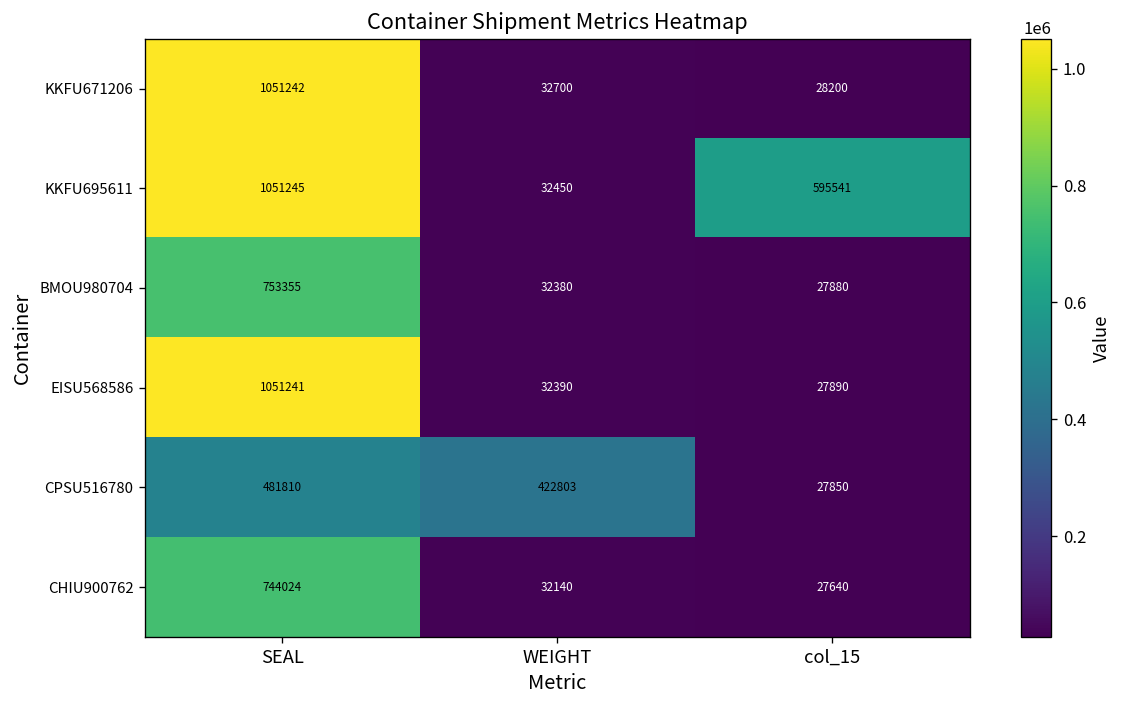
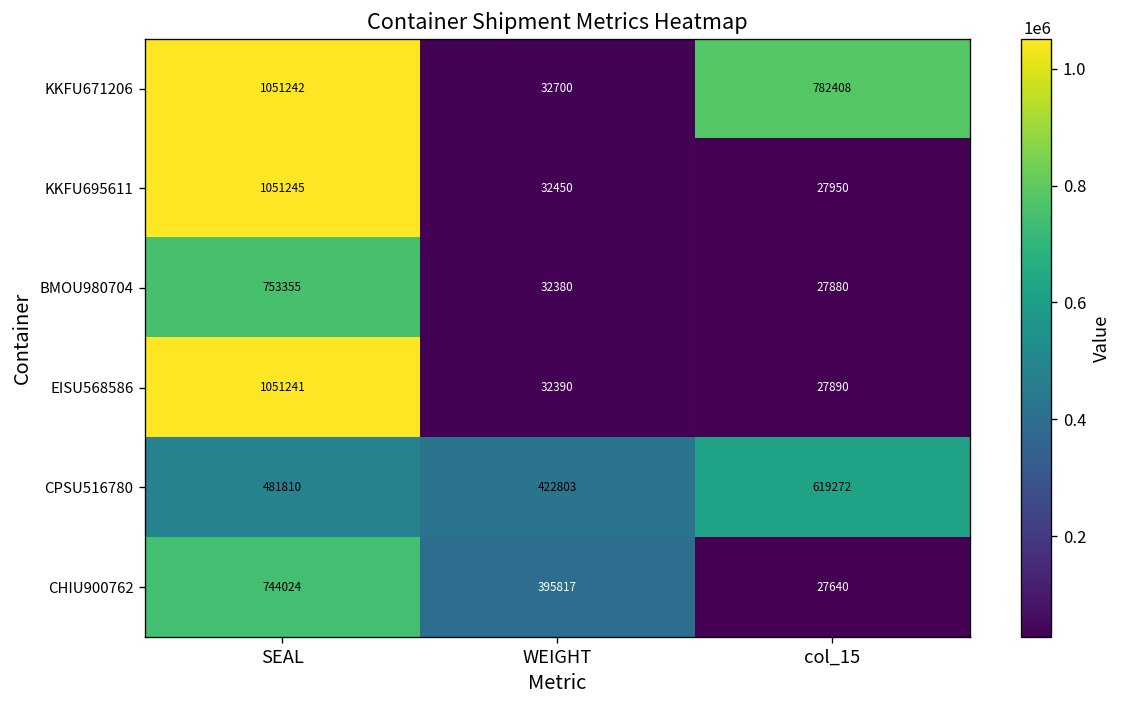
KKFU671206, col_15: 28200 -> 782408
KKFU695611, col_15: 595541 -> 27950
CPSU516780, col_15: 27850 -> 619272
CHIU900762, WEIGHT: 32140 -> 395817
